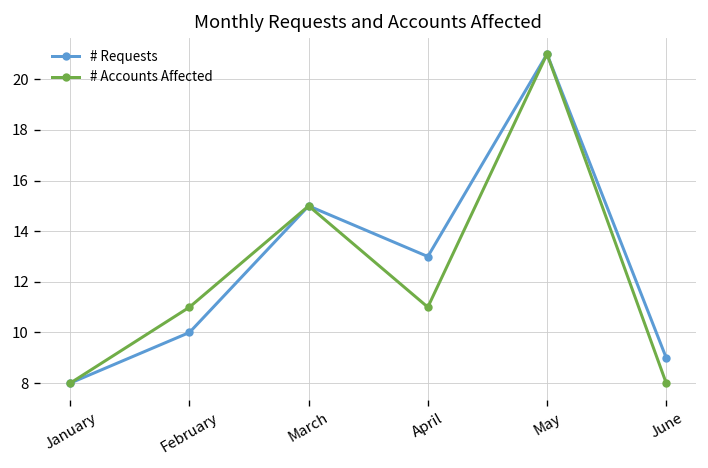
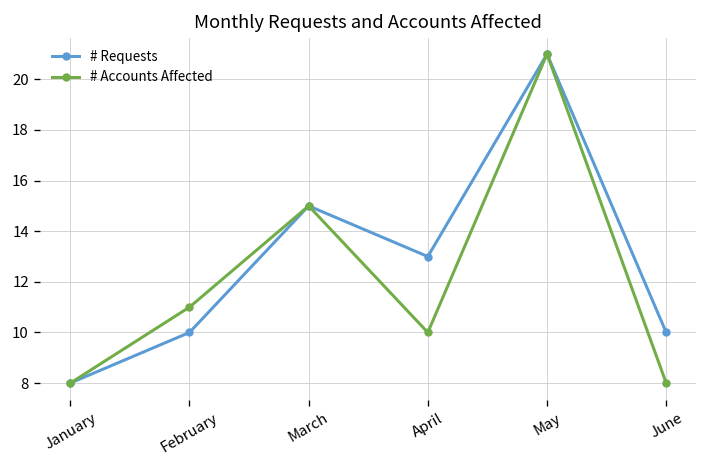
# Accounts Affected, April: 11 -> 10
# Requests, June: 9 -> 10
